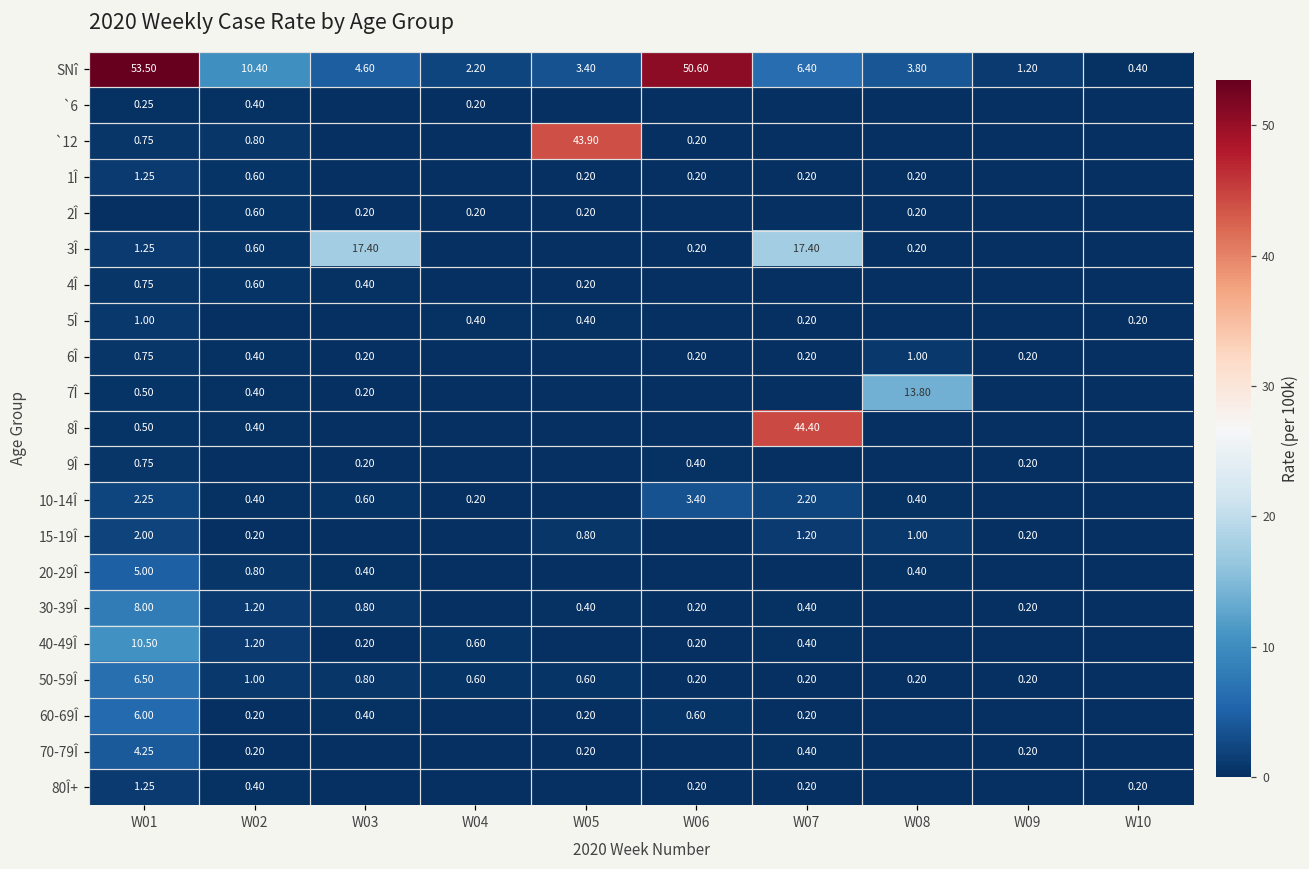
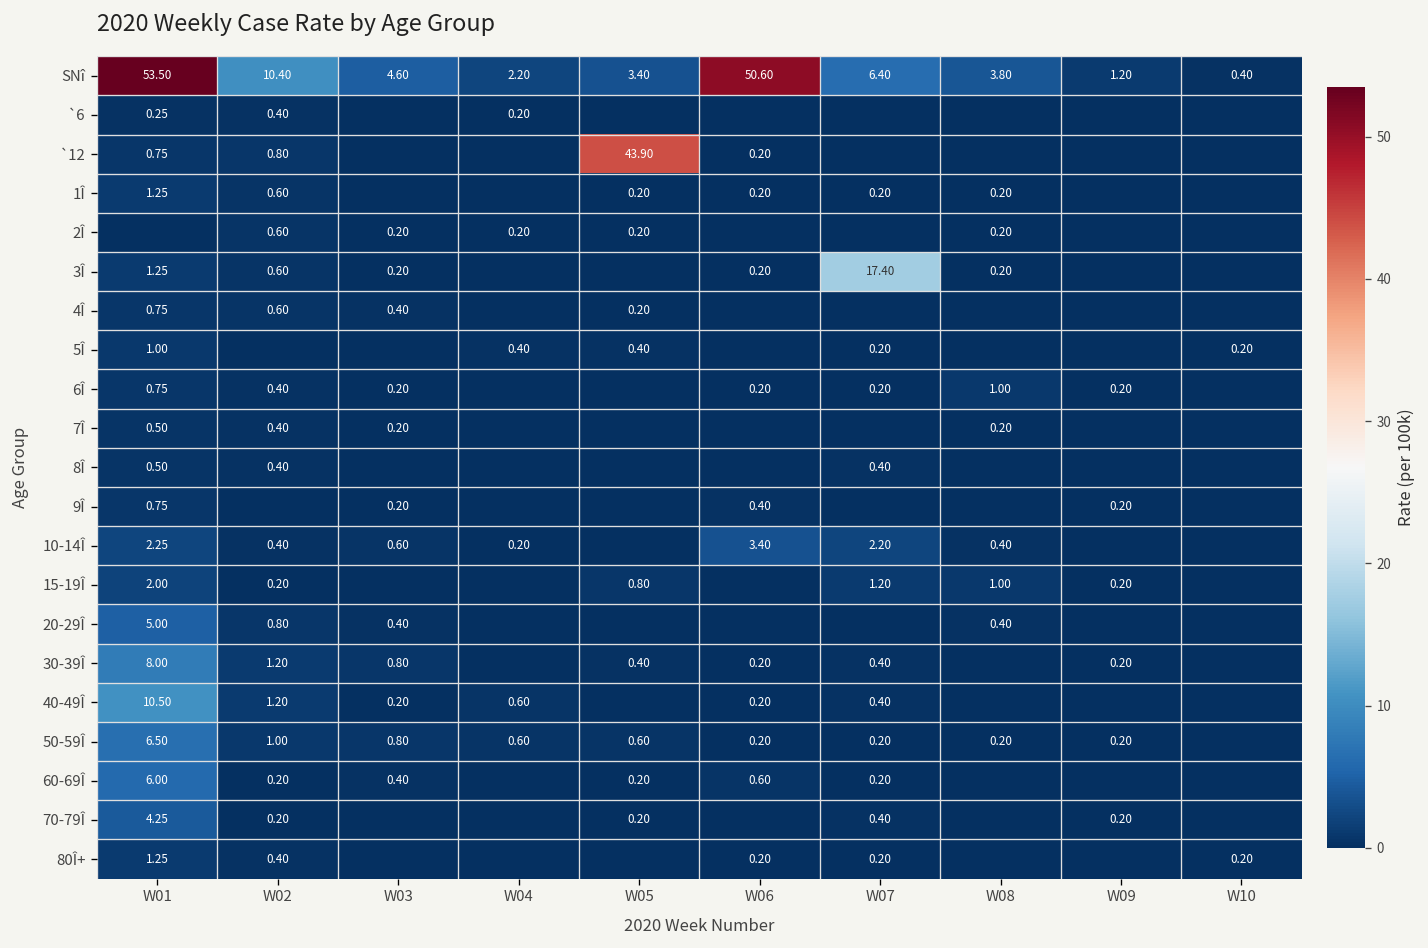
3Î, W03: 17.40 -> 0.20
7Î, W08: 13.80 -> 0.20
8Î, W07: 44.40 -> 0.40
